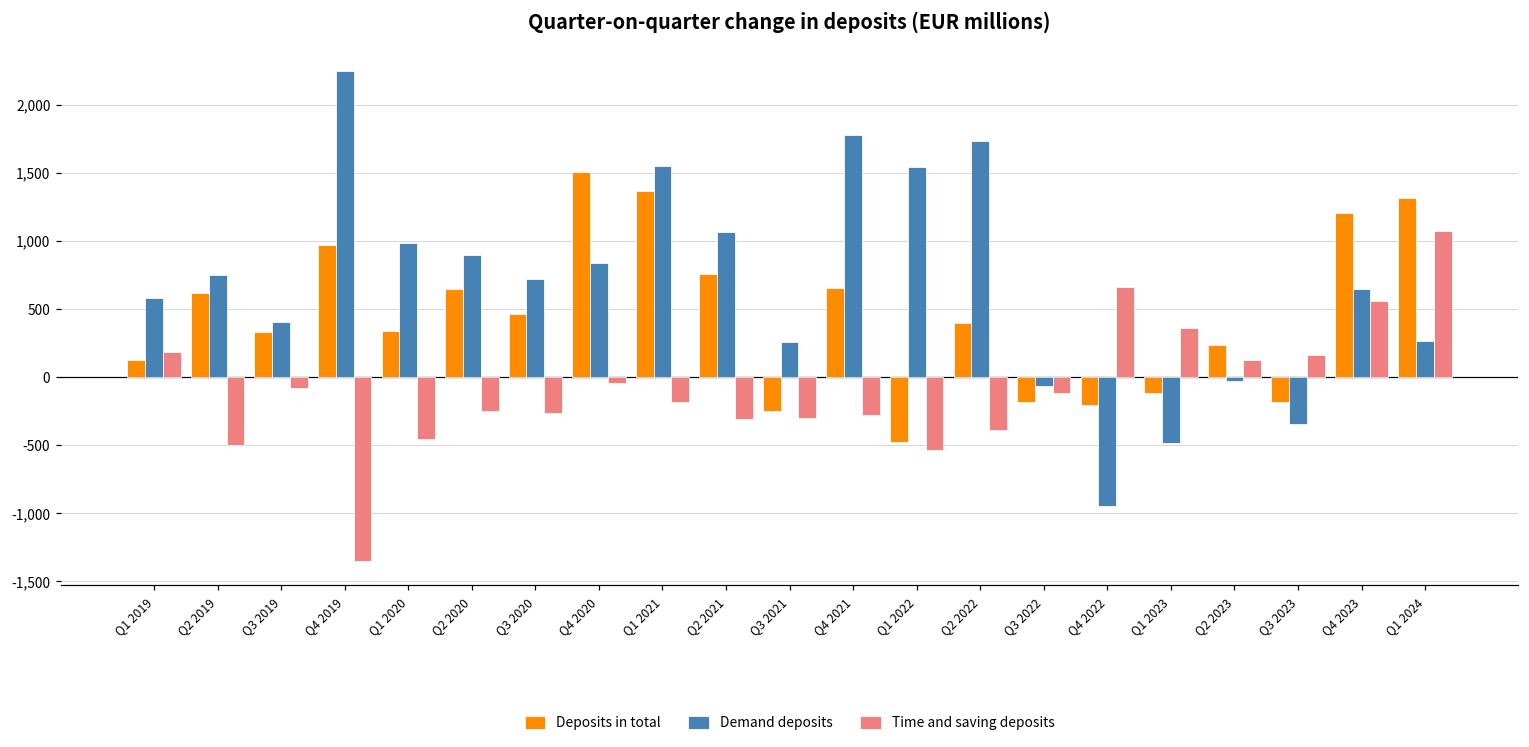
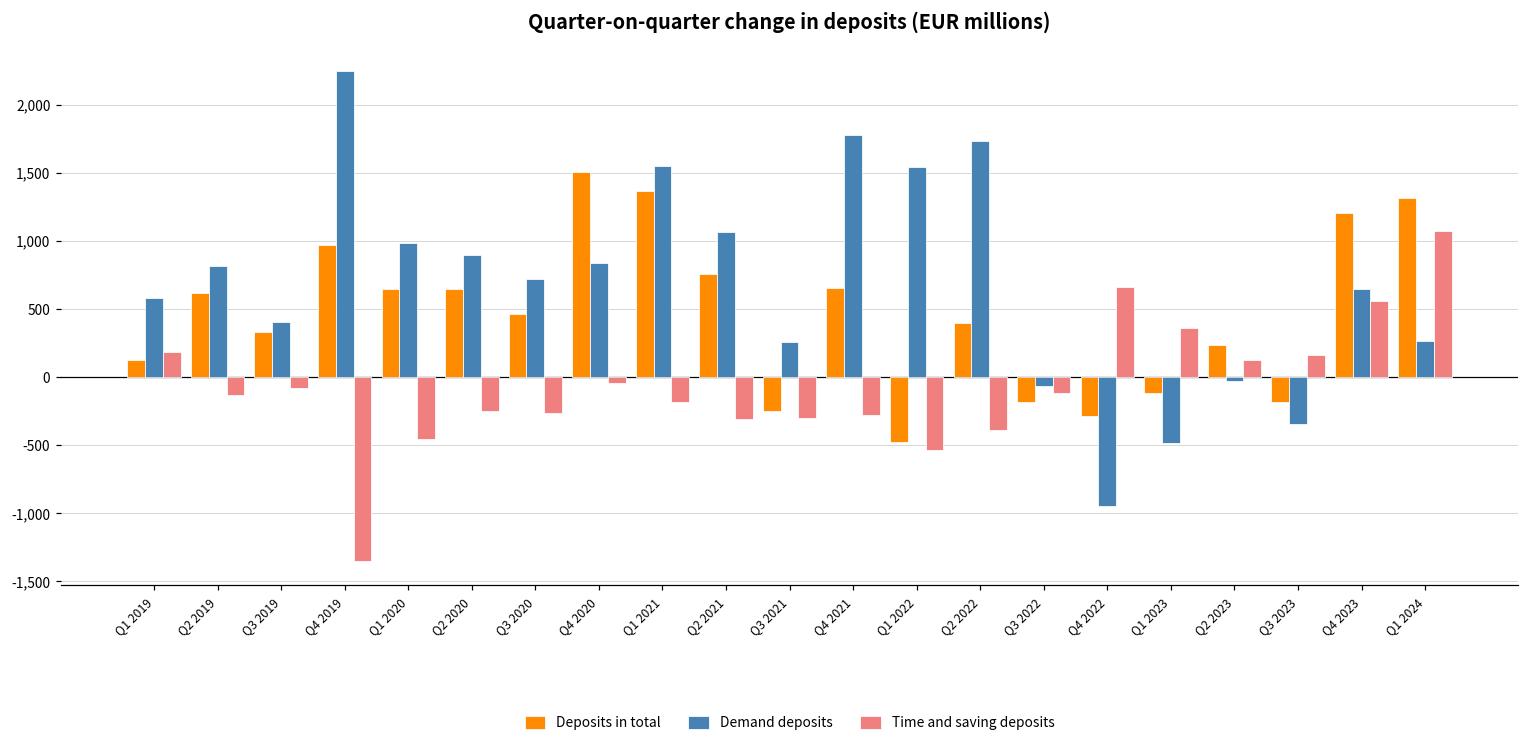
Demand deposits, Q2 2019: 750 -> 820
Time and saving deposits, Q2 2019: -490 -> -130
Deposits in total, Q1 2020: 340 -> 650
Deposits in total, Q4 2022: -200 -> -280
